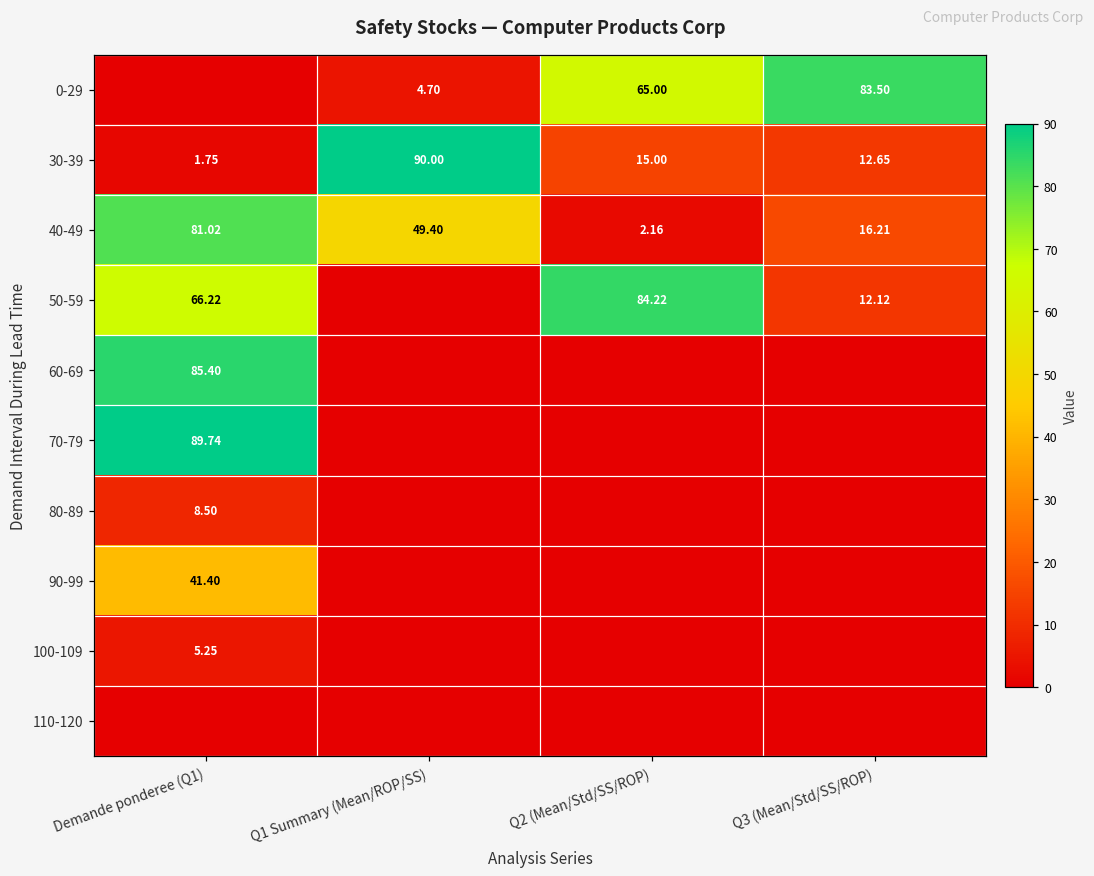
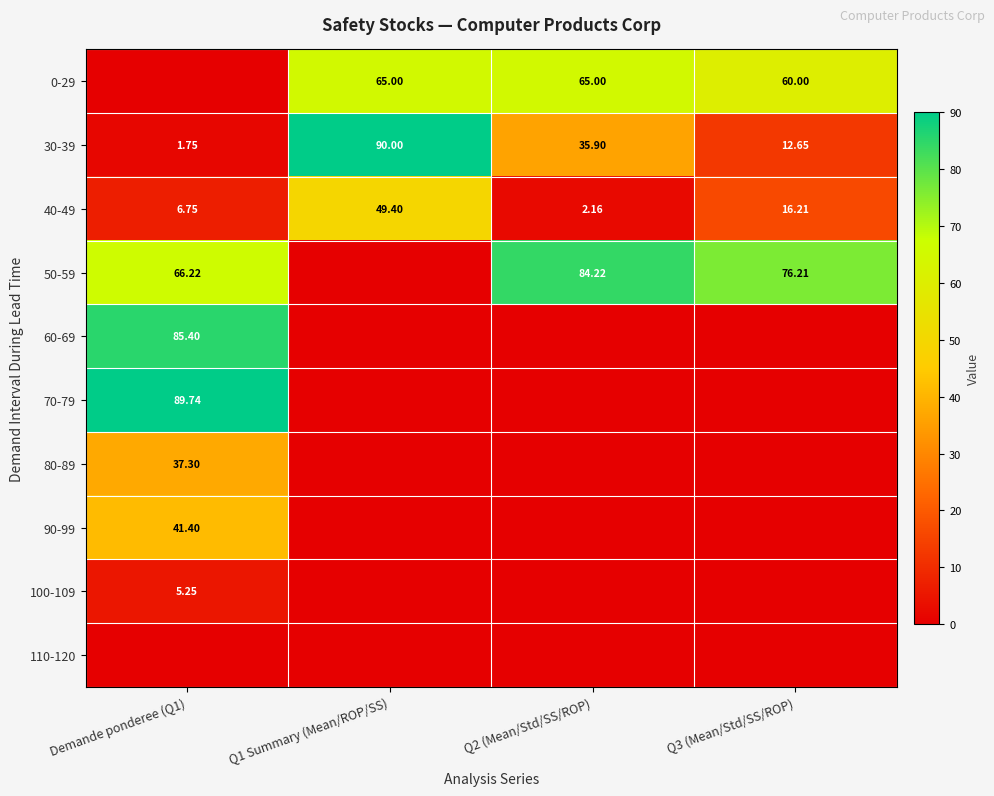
0-29, Q1 Summary (Mean/ROP/SS): 4.70 -> 65.00
0-29, Q3 (Mean/Std/SS/ROP): 83.50 -> 60.00
30-39, Q2 (Mean/Std/SS/ROP): 15.00 -> 35.90
40-49, Demande ponderee (Q1): 81.02 -> 6.75
50-59, Q3 (Mean/Std/SS/ROP): 12.12 -> 76.21
80-89, Demande ponderee (Q1): 8.50 -> 37.30
